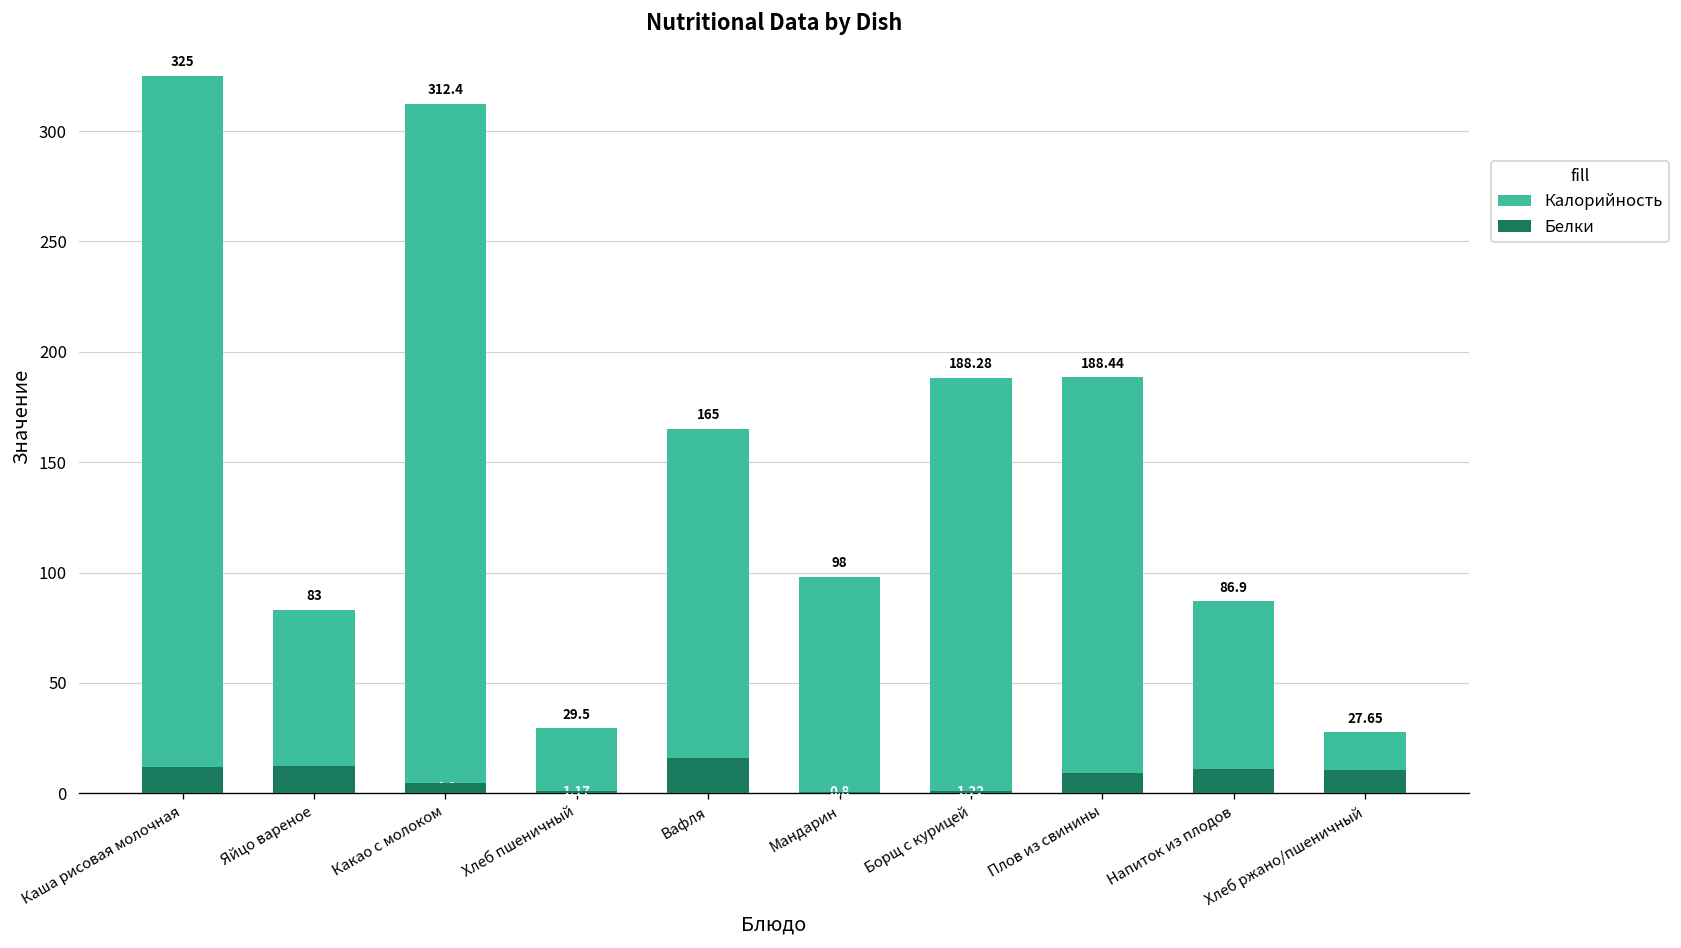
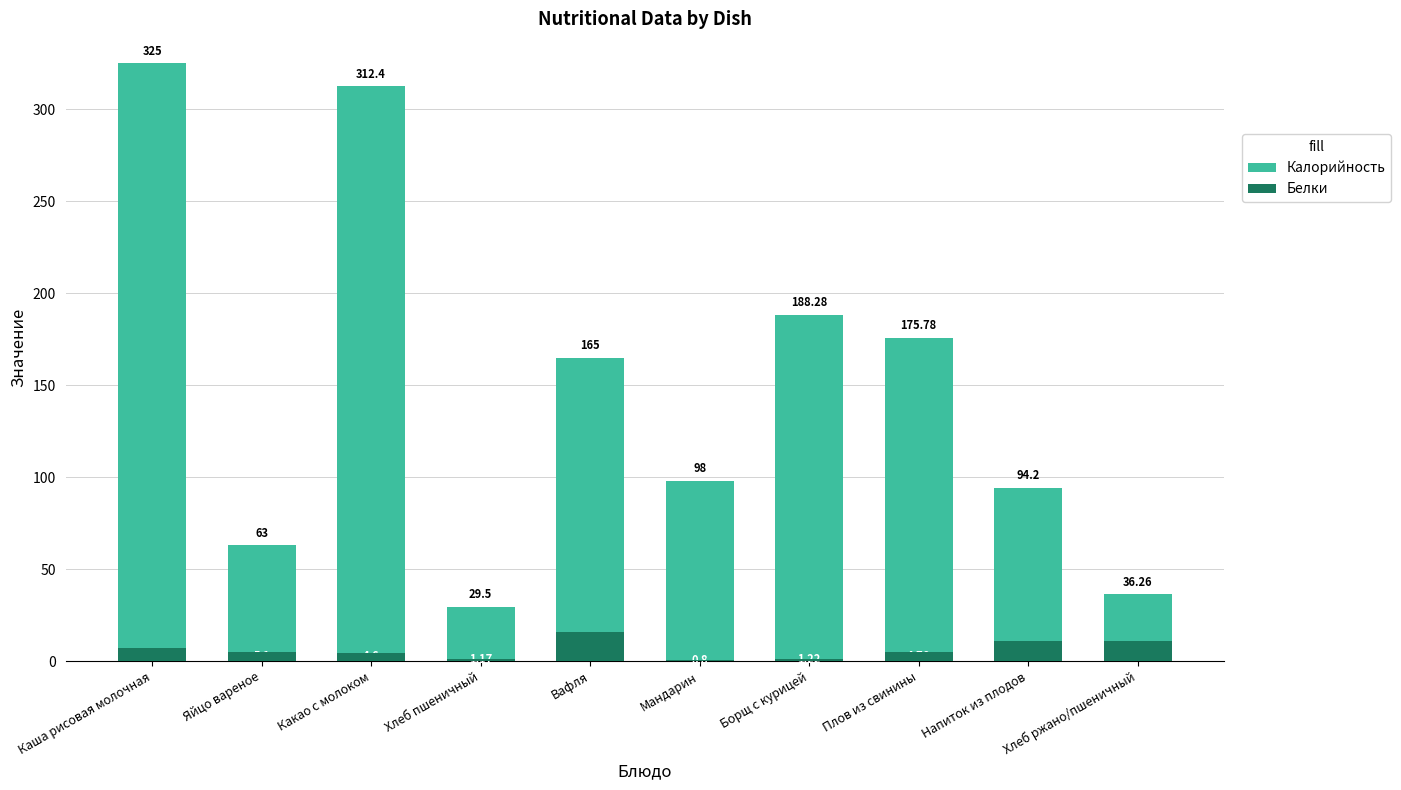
Белки, Каша рисовая молочная: 12 -> 7
Калорийность, Яйцо вареное: 83 -> 63
Белки, Яйцо вареное: 13 -> 5
Калорийность, Плов из свинины: 188.44 -> 175.78
Белки, Плов из свинины: 9 -> 5
Калорийность, Напиток из плодов: 86.9 -> 94.2
Калорийность, Хлеб ржано/пшеничный: 27.65 -> 36.26
